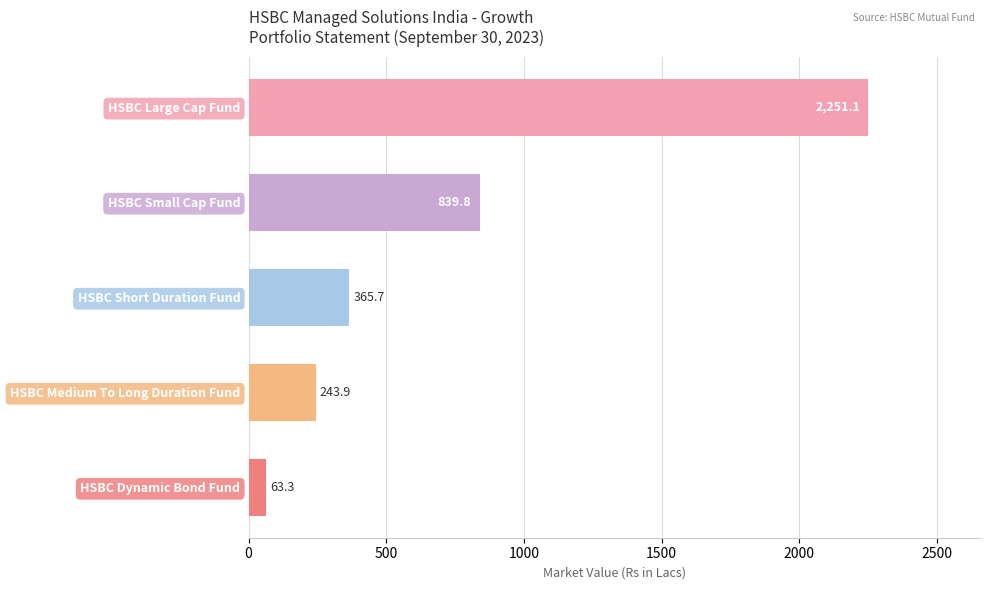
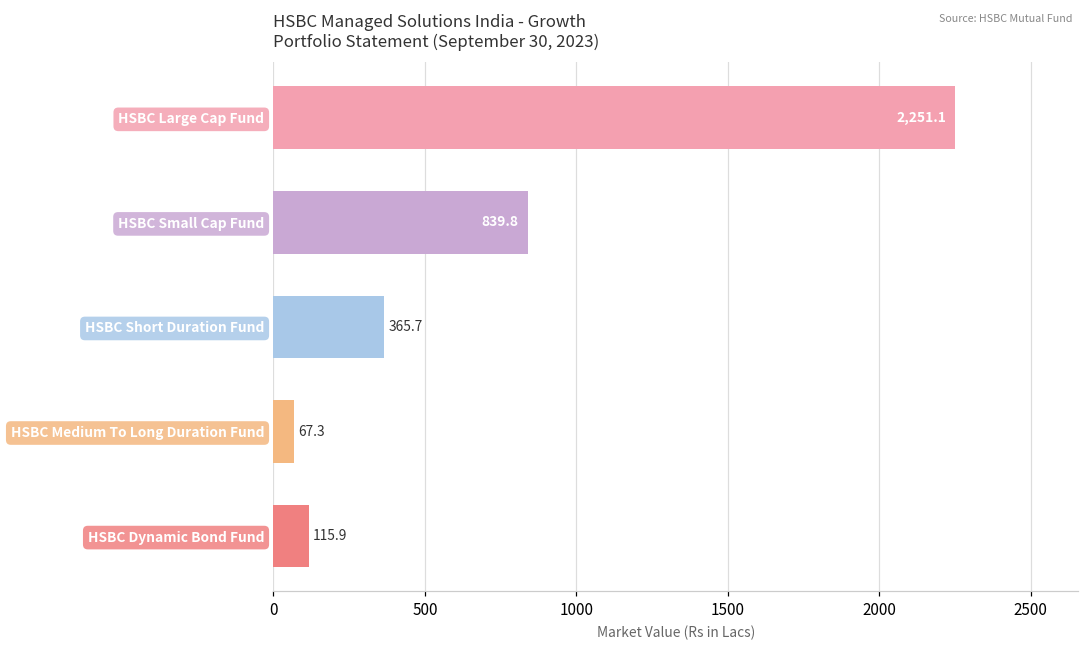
HSBC Medium To Long Duration Fund: 243.9 -> 67.3
HSBC Dynamic Bond Fund: 63.3 -> 115.9
